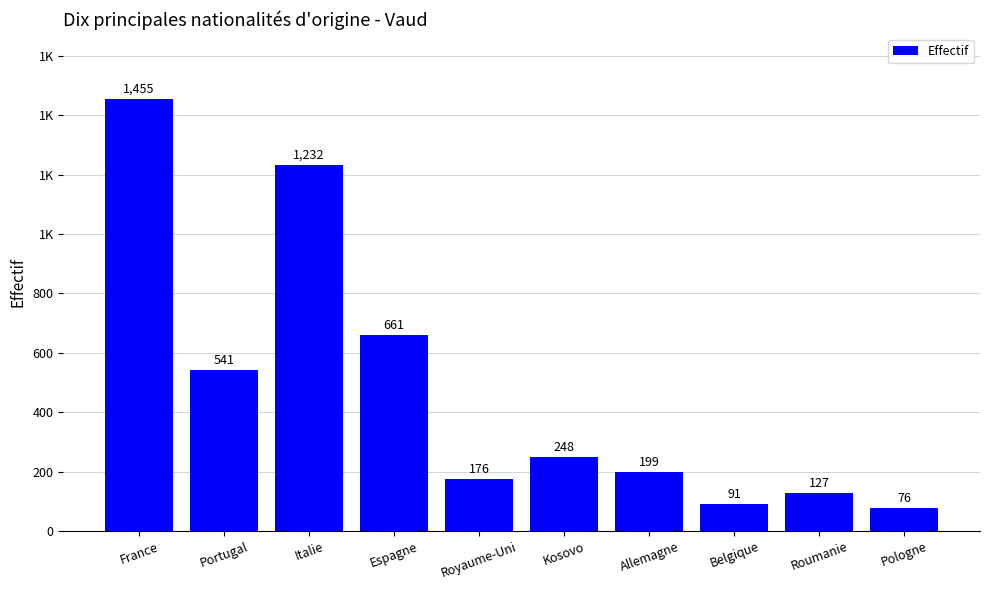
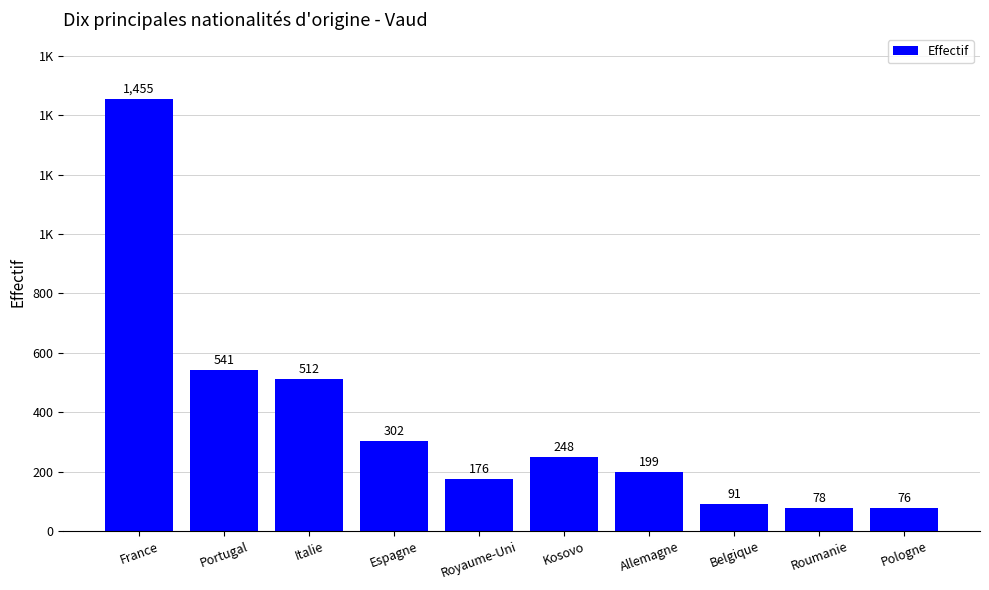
Italie: 1,232 -> 512
Espagne: 661 -> 302
Roumanie: 127 -> 78
